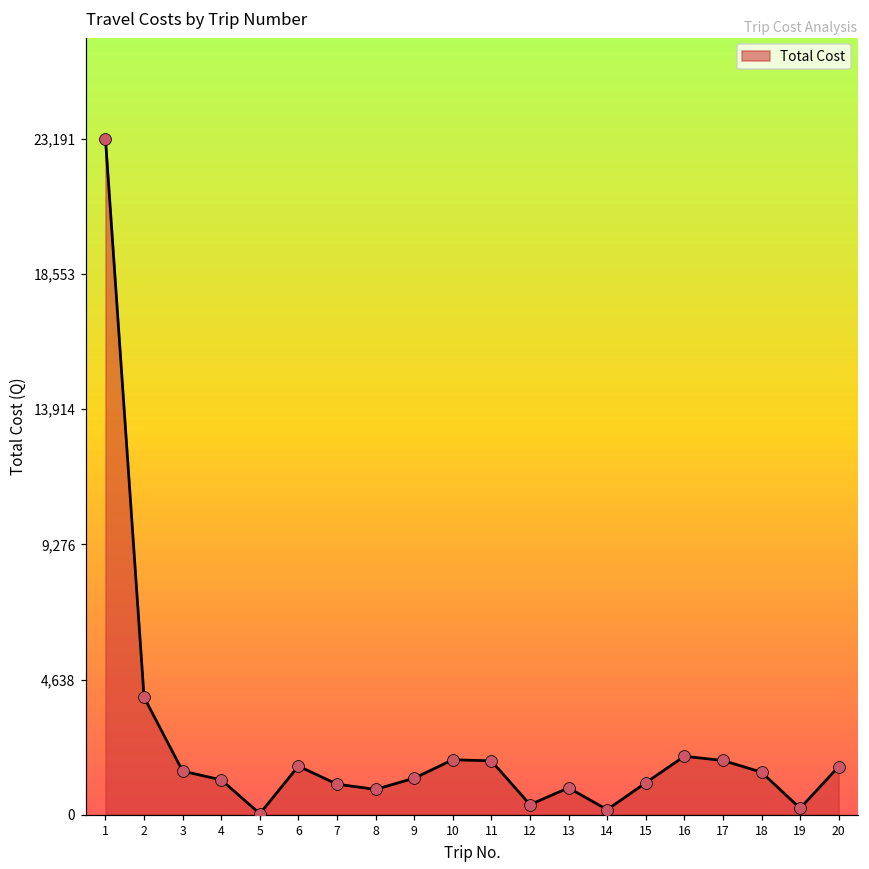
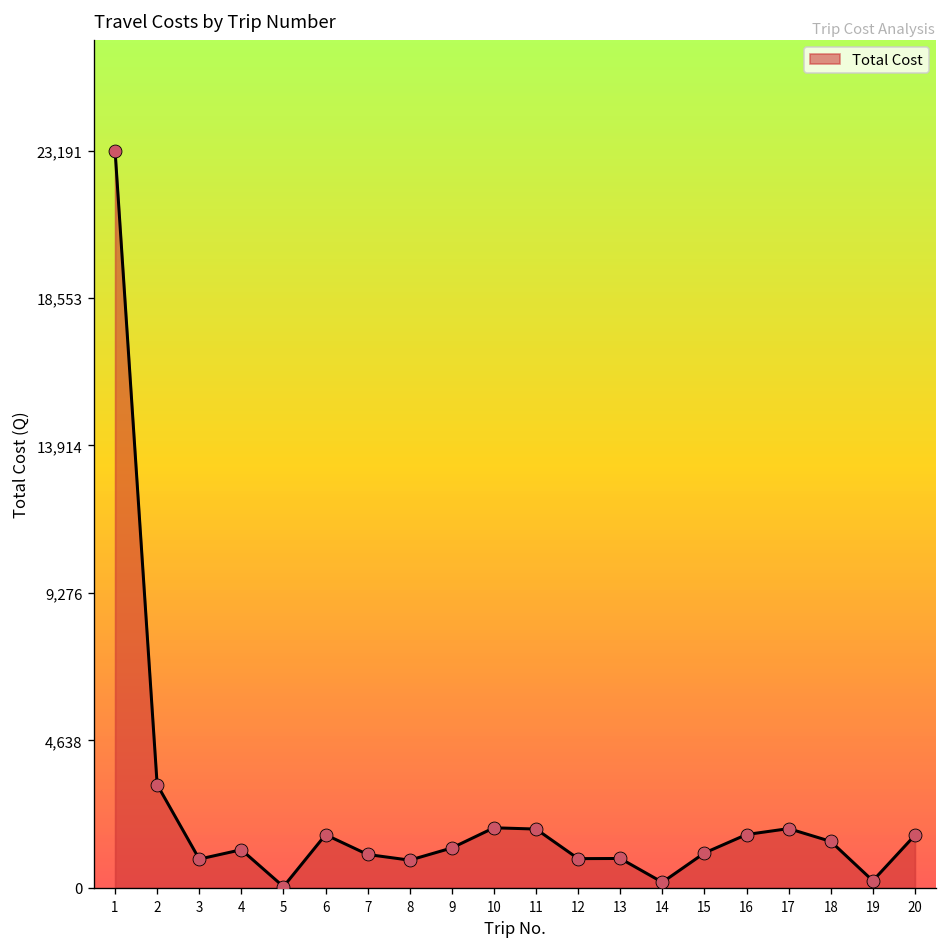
2: 4,000 -> 3,200
3: 1,500 -> 900
12: 300 -> 900
16: 2,000 -> 1,700
